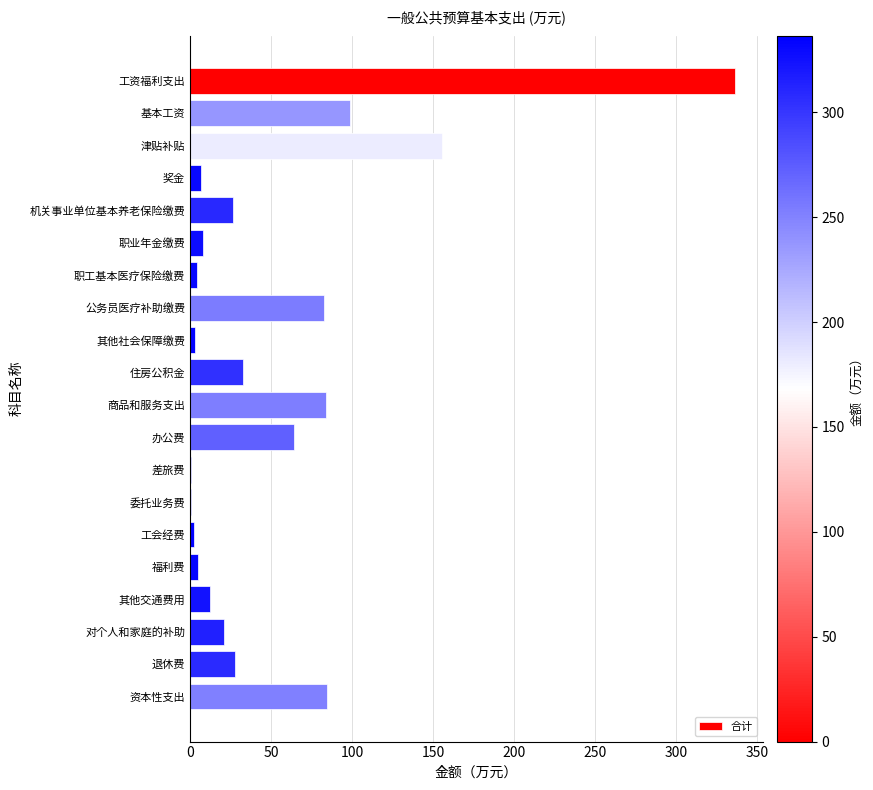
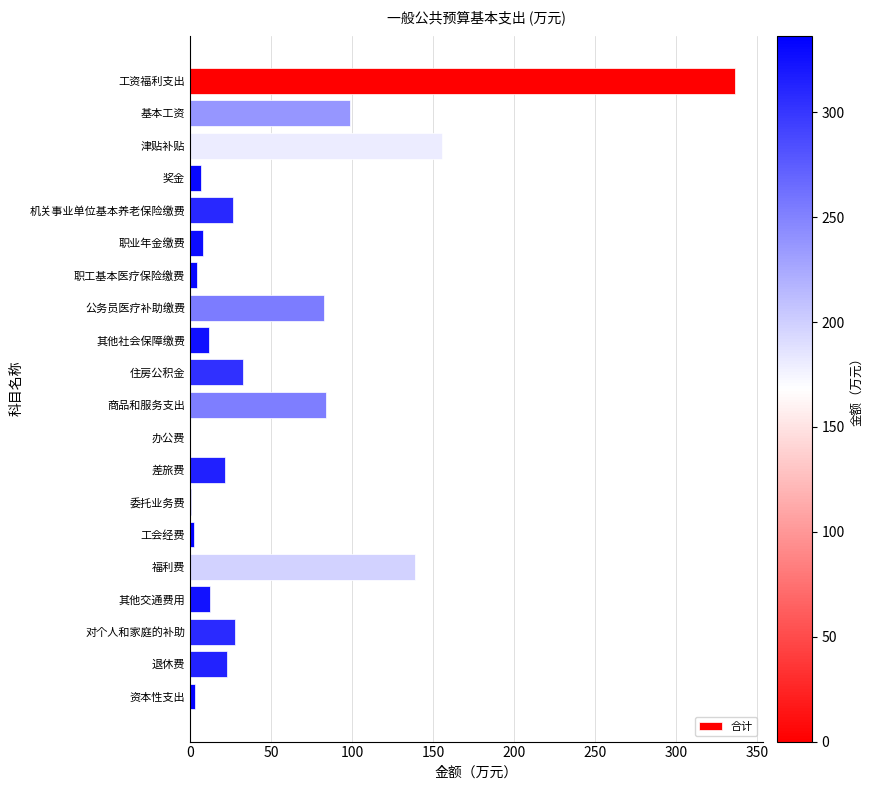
其他社会保障缴费: 3 -> 11
办公费: 64 -> 0
差旅费: 1 -> 21
福利费: 5 -> 139
对个人和家庭的补助: 21 -> 28
退休费: 28 -> 23
资本性支出: 85 -> 3
